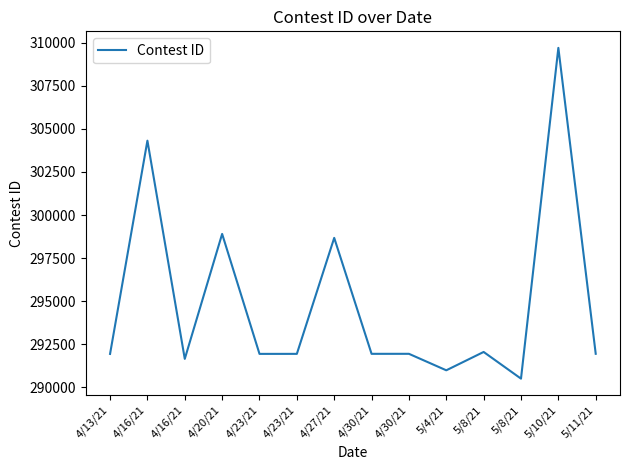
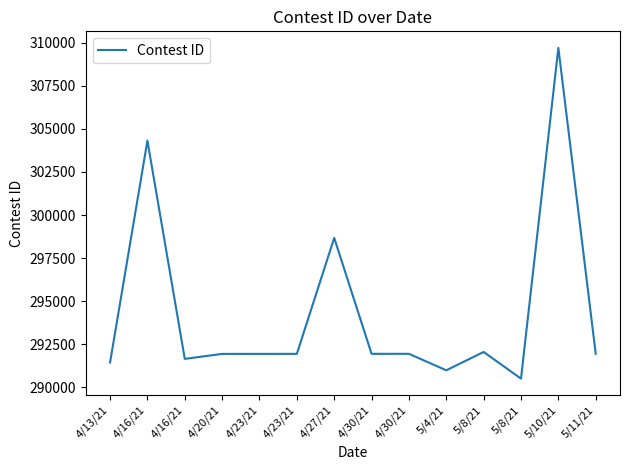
4/13/21: 291900 -> 291400
4/20/21: 298900 -> 291900
